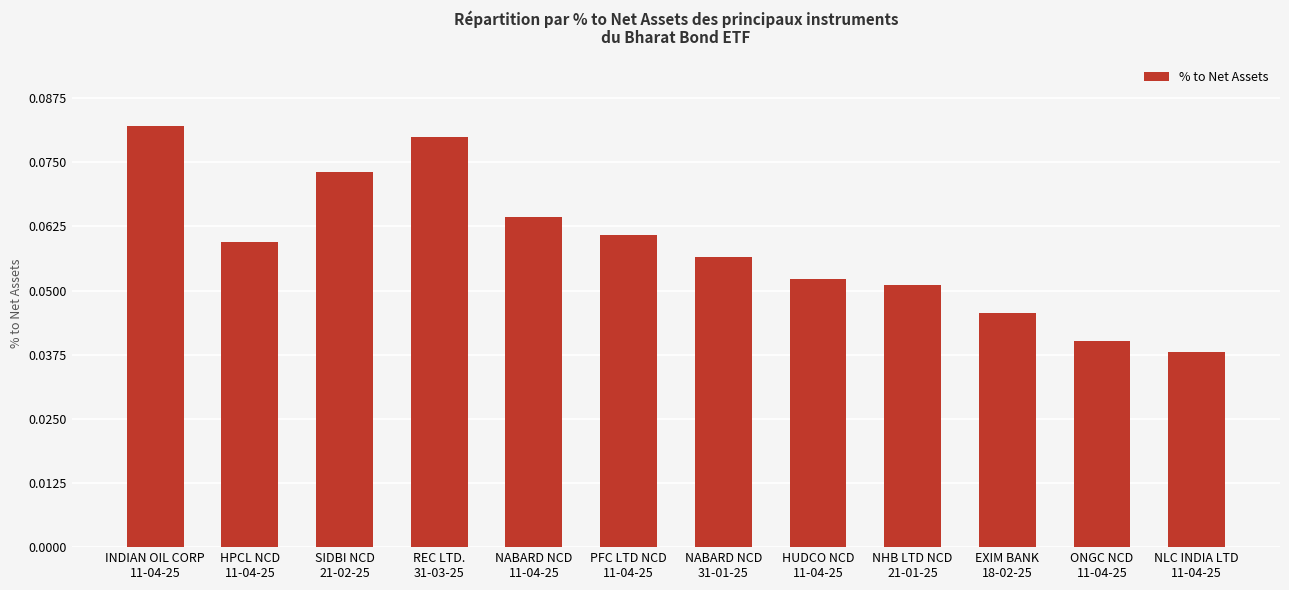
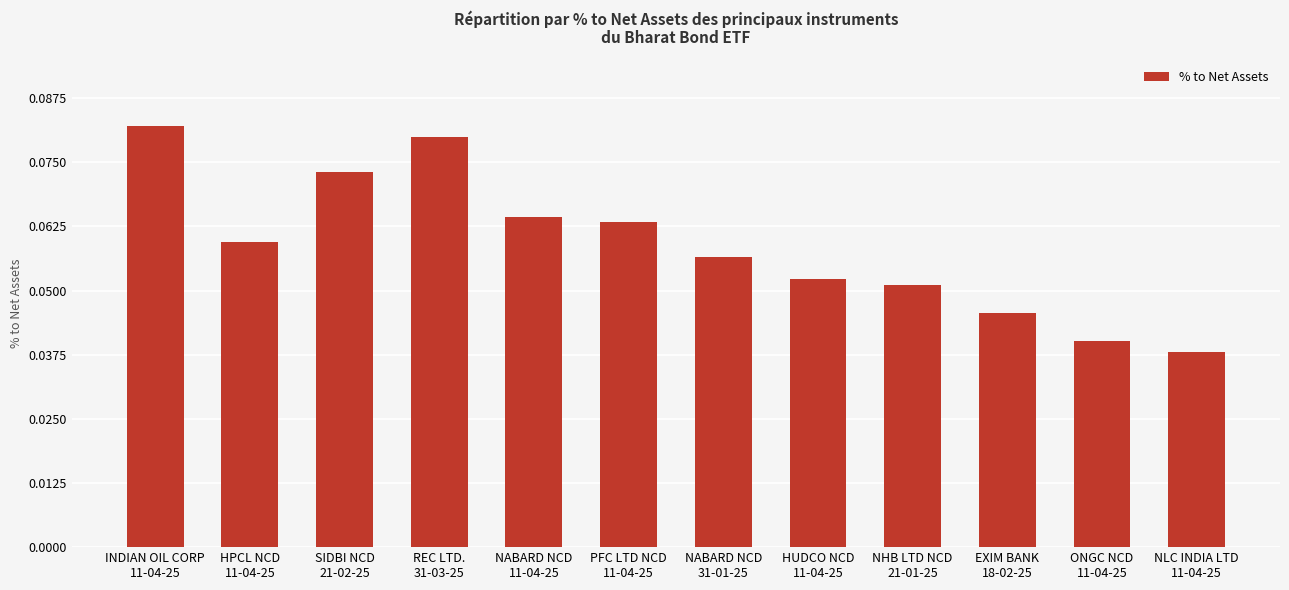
PFC LTD NCD 11-04-25: 0.061 -> 0.063
